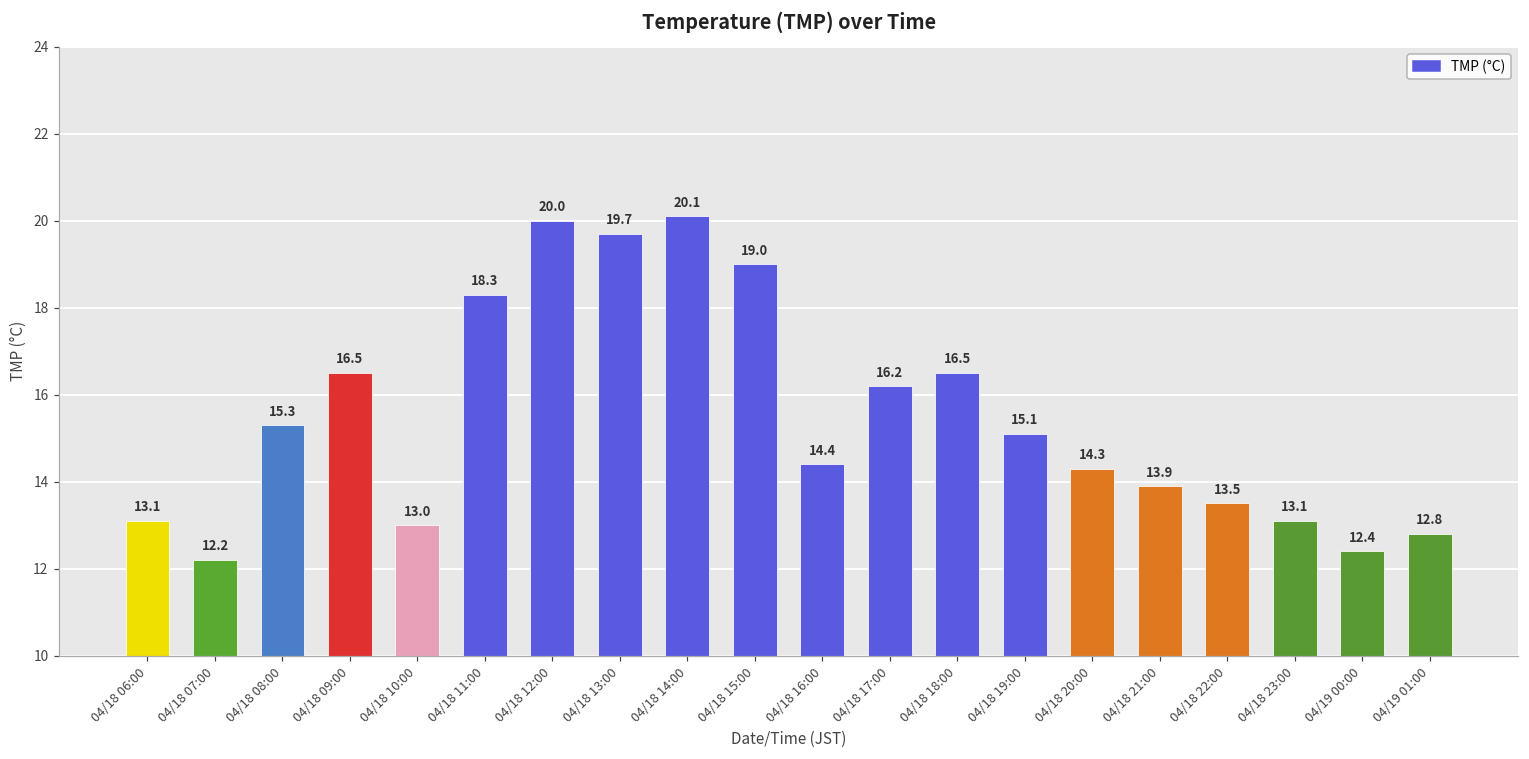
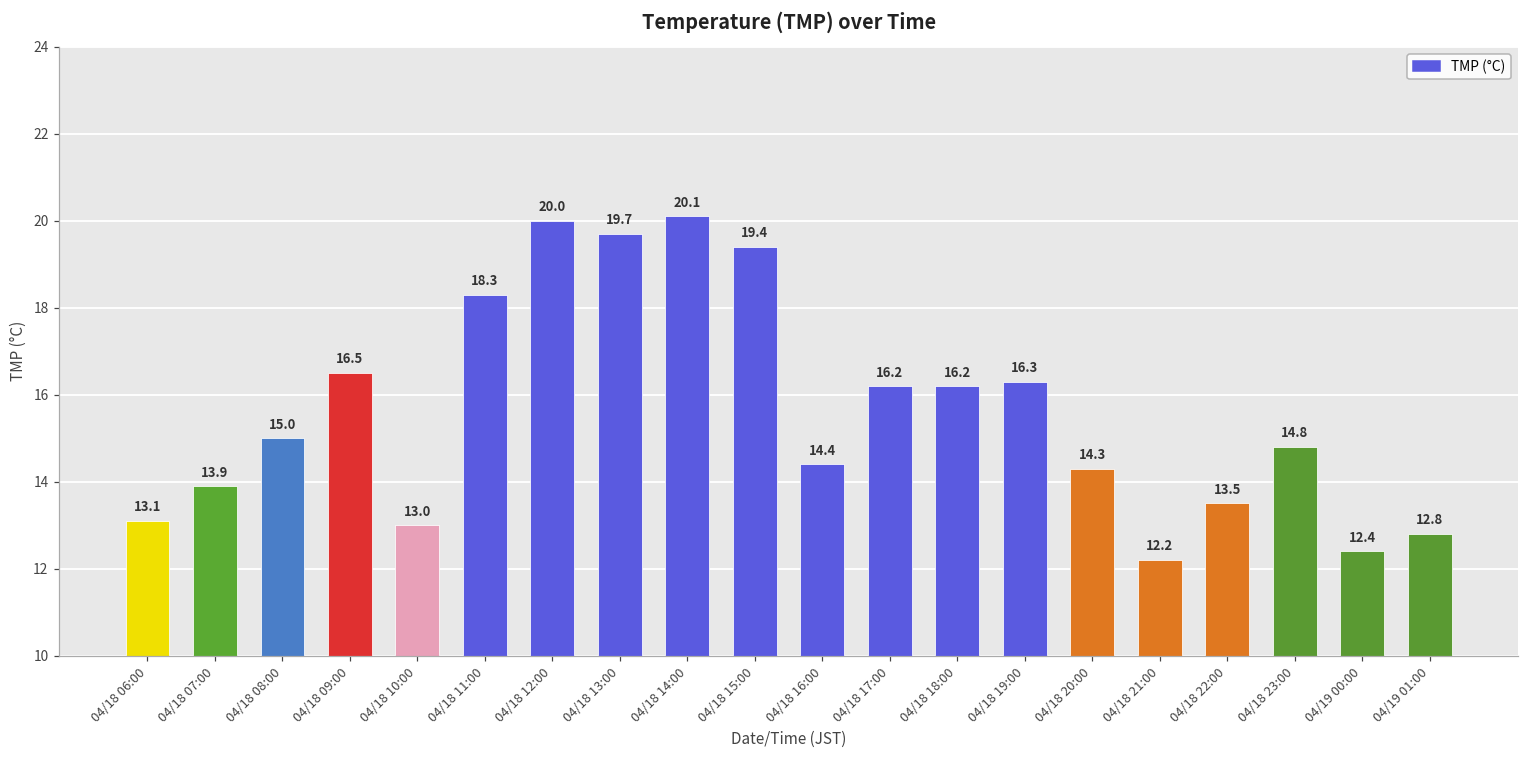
04/18 07:00: 12.2 -> 13.9
04/18 08:00: 15.3 -> 15.0
04/18 15:00: 19.0 -> 19.4
04/18 18:00: 16.5 -> 16.2
04/18 19:00: 15.1 -> 16.3
04/18 21:00: 13.9 -> 12.2
04/18 23:00: 13.1 -> 14.8
